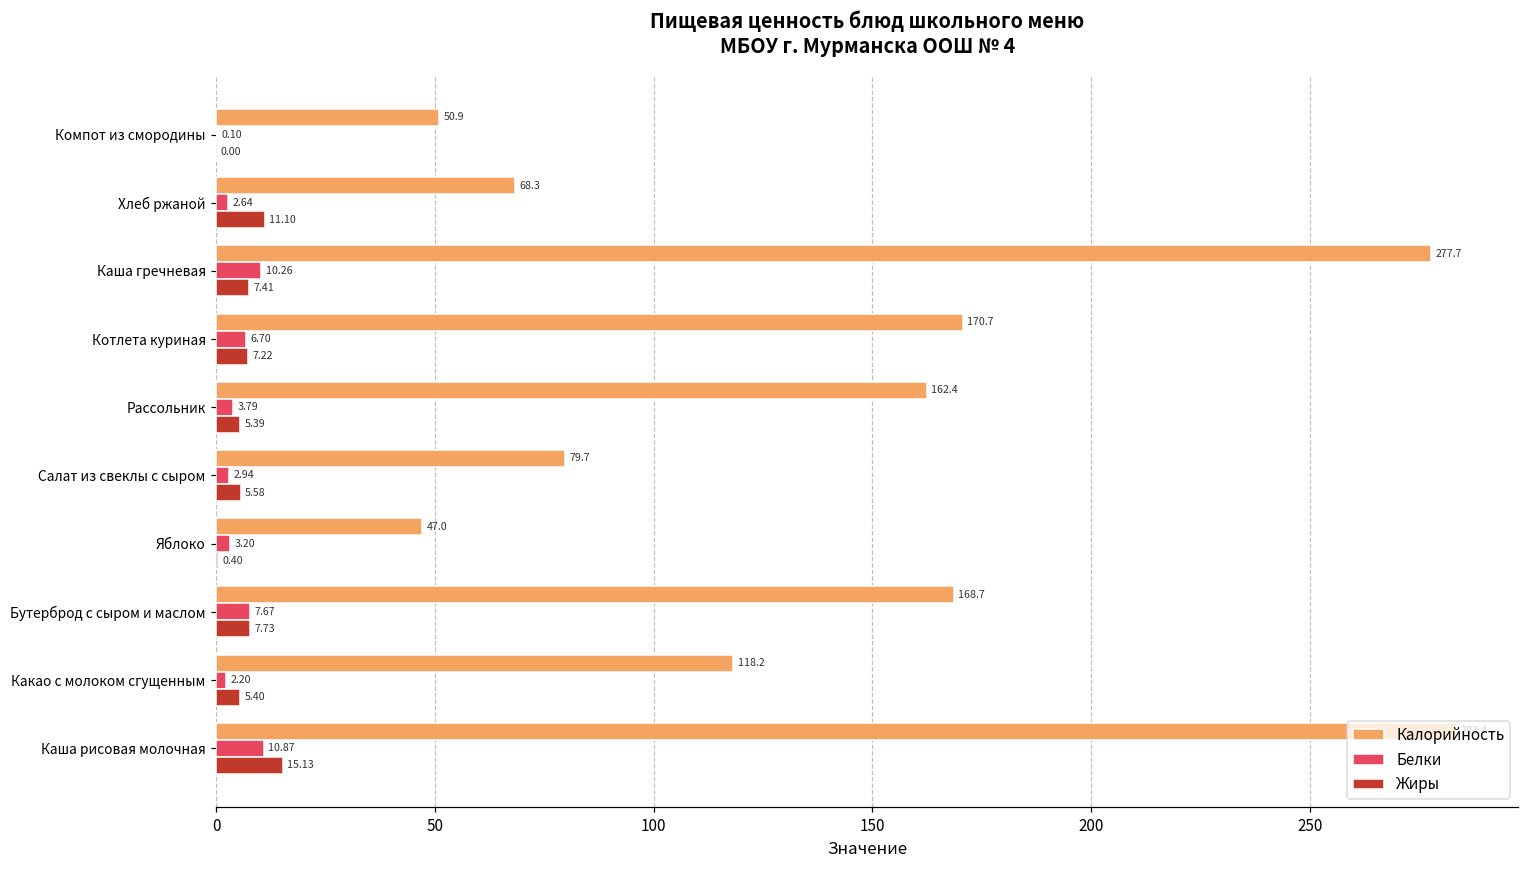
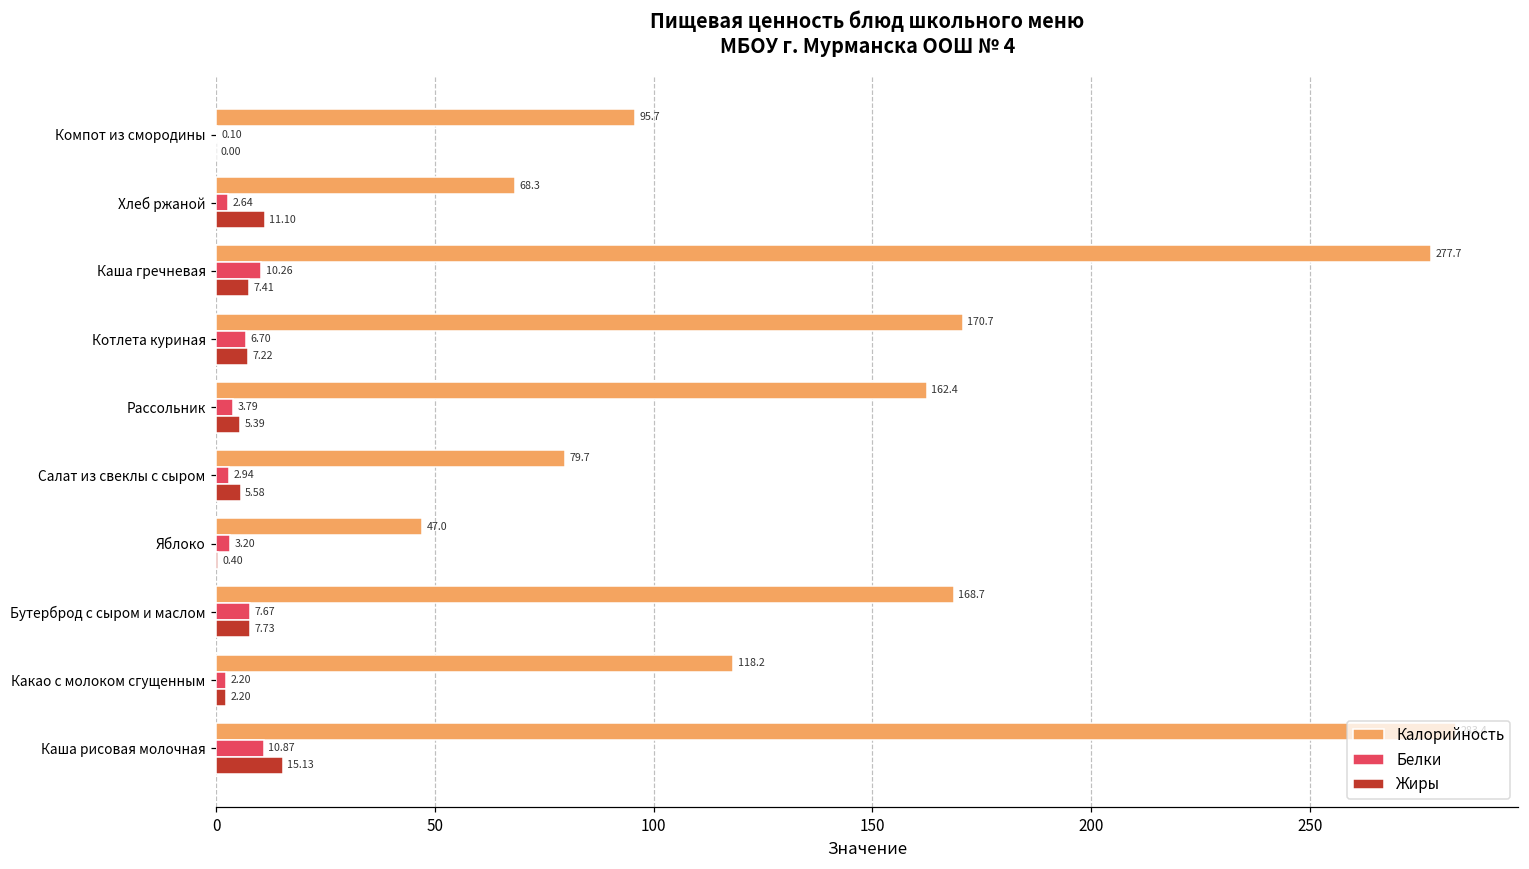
Калорийность, Компот из смородины: 50.9 -> 95.7
Жиры, Какао с молоком сгущенным: 5.40 -> 2.20
